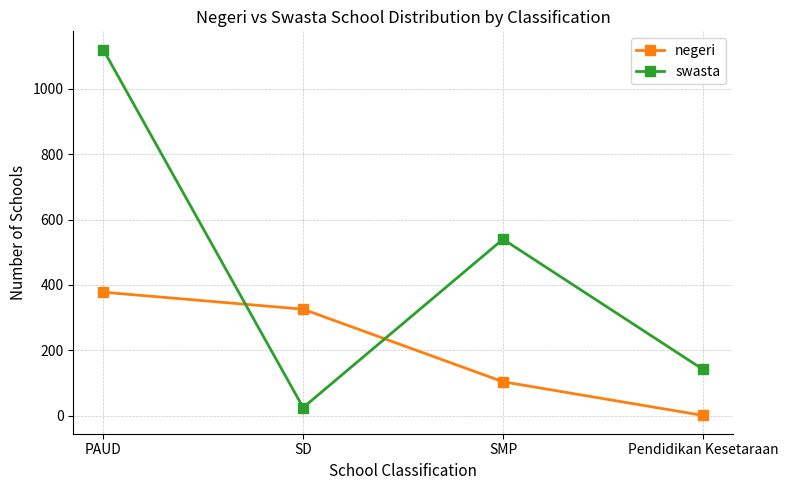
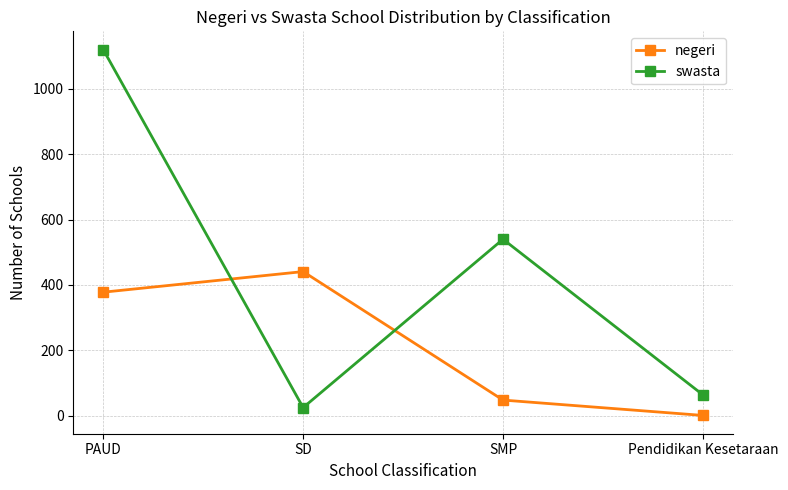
negeri, SD: 330 -> 440
negeri, SMP: 100 -> 50
swasta, Pendidikan Kesetaraan: 140 -> 60
